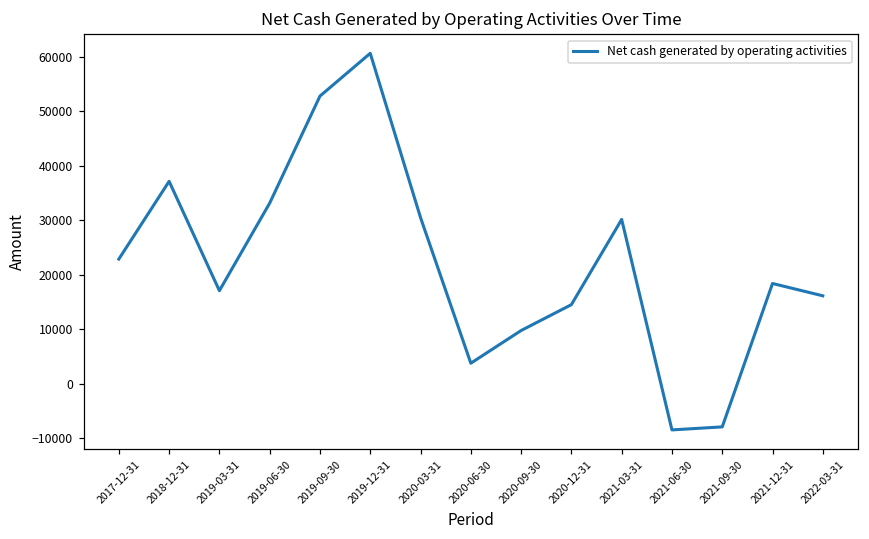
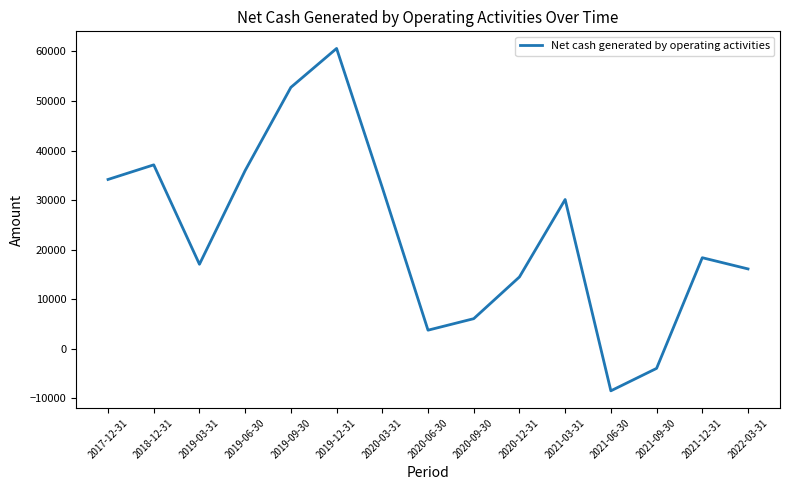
2017-12-31: 23000 -> 34000
2019-06-30: 33000 -> 36000
2020-03-31: 30000 -> 33000
2020-09-30: 10000 -> 6000
2021-09-30: -8000 -> -4000
